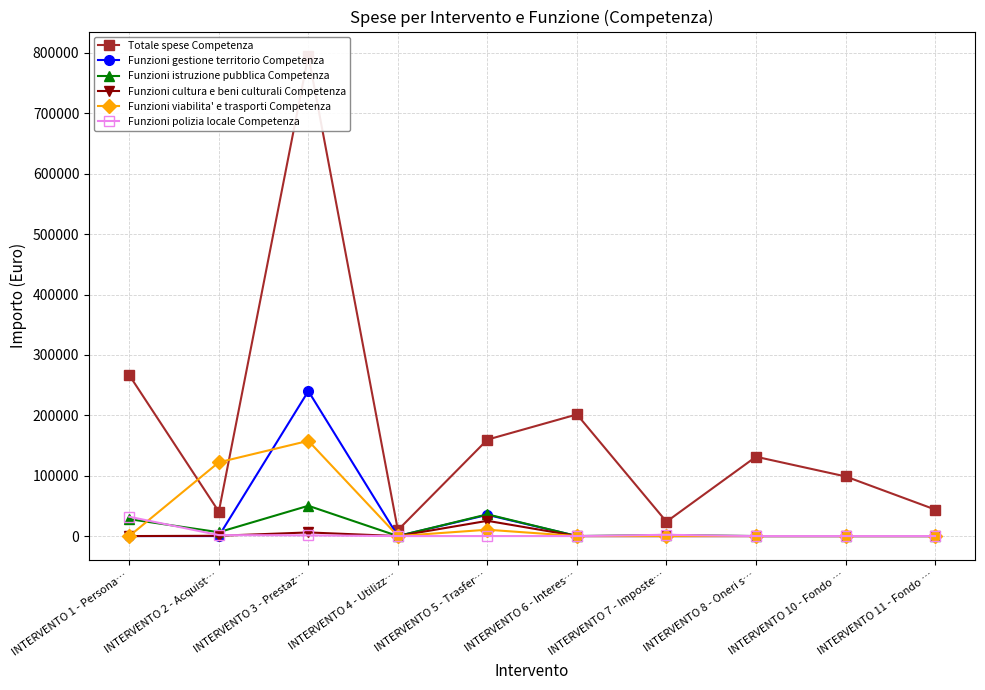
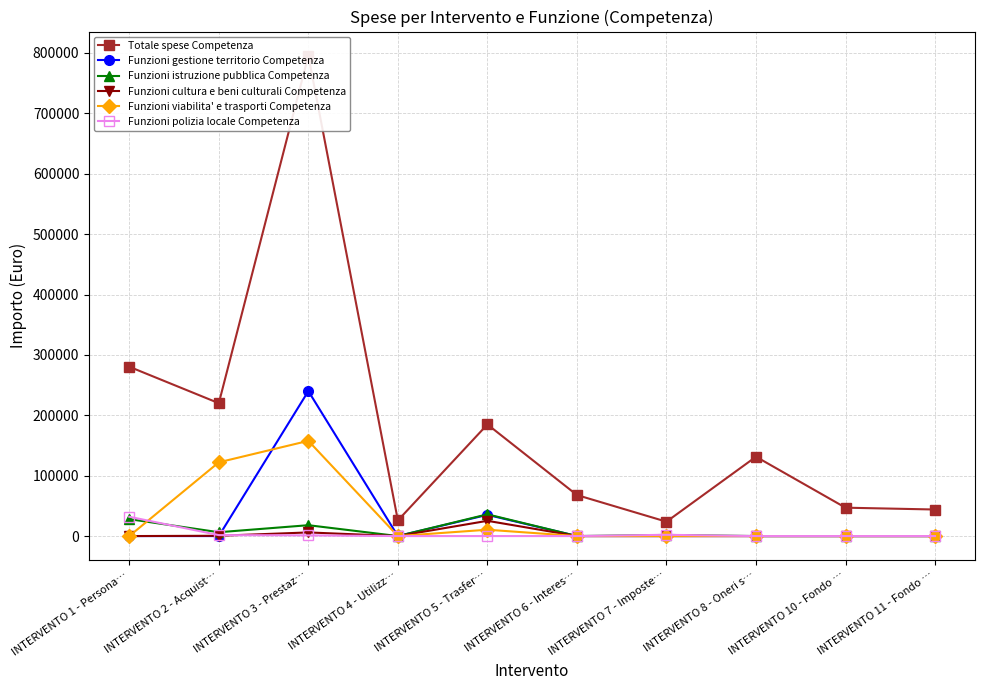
Totale spese Competenza, INTERVENTO 1 - Persona…: 270000 -> 280000
Totale spese Competenza, INTERVENTO 2 - Acquist…: 40000 -> 220000
Funzioni istruzione pubblica Competenza, INTERVENTO 3 - Prestaz…: 50000 -> 20000
Totale spese Competenza, INTERVENTO 4 - Utilizz…: 10000 -> 30000
Totale spese Competenza, INTERVENTO 5 - Trasfer…: 160000 -> 180000
Totale spese Competenza, INTERVENTO 6 - Interes…: 200000 -> 70000
Totale spese Competenza, INTERVENTO 10 - Fondo …: 100000 -> 50000
